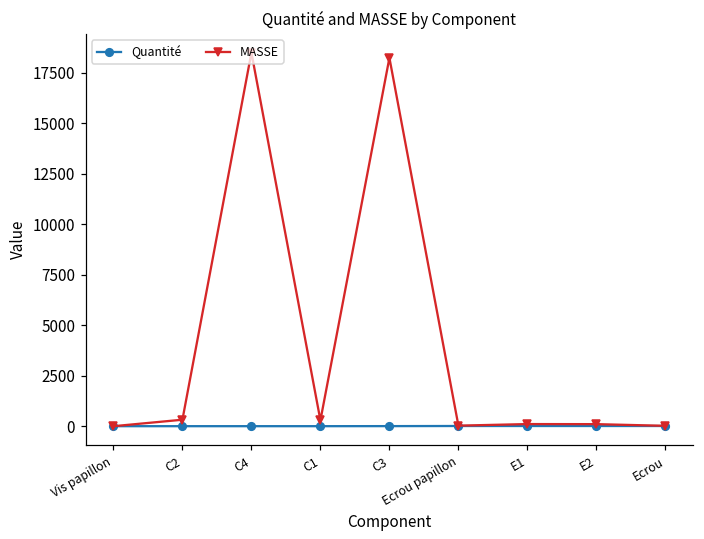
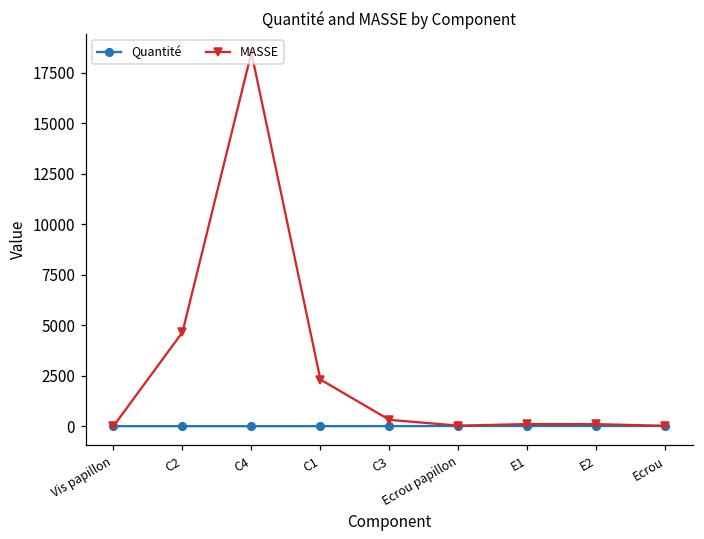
MASSE, C2: 300 -> 4700
MASSE, C1: 300 -> 2300
MASSE, C3: 18200 -> 300
